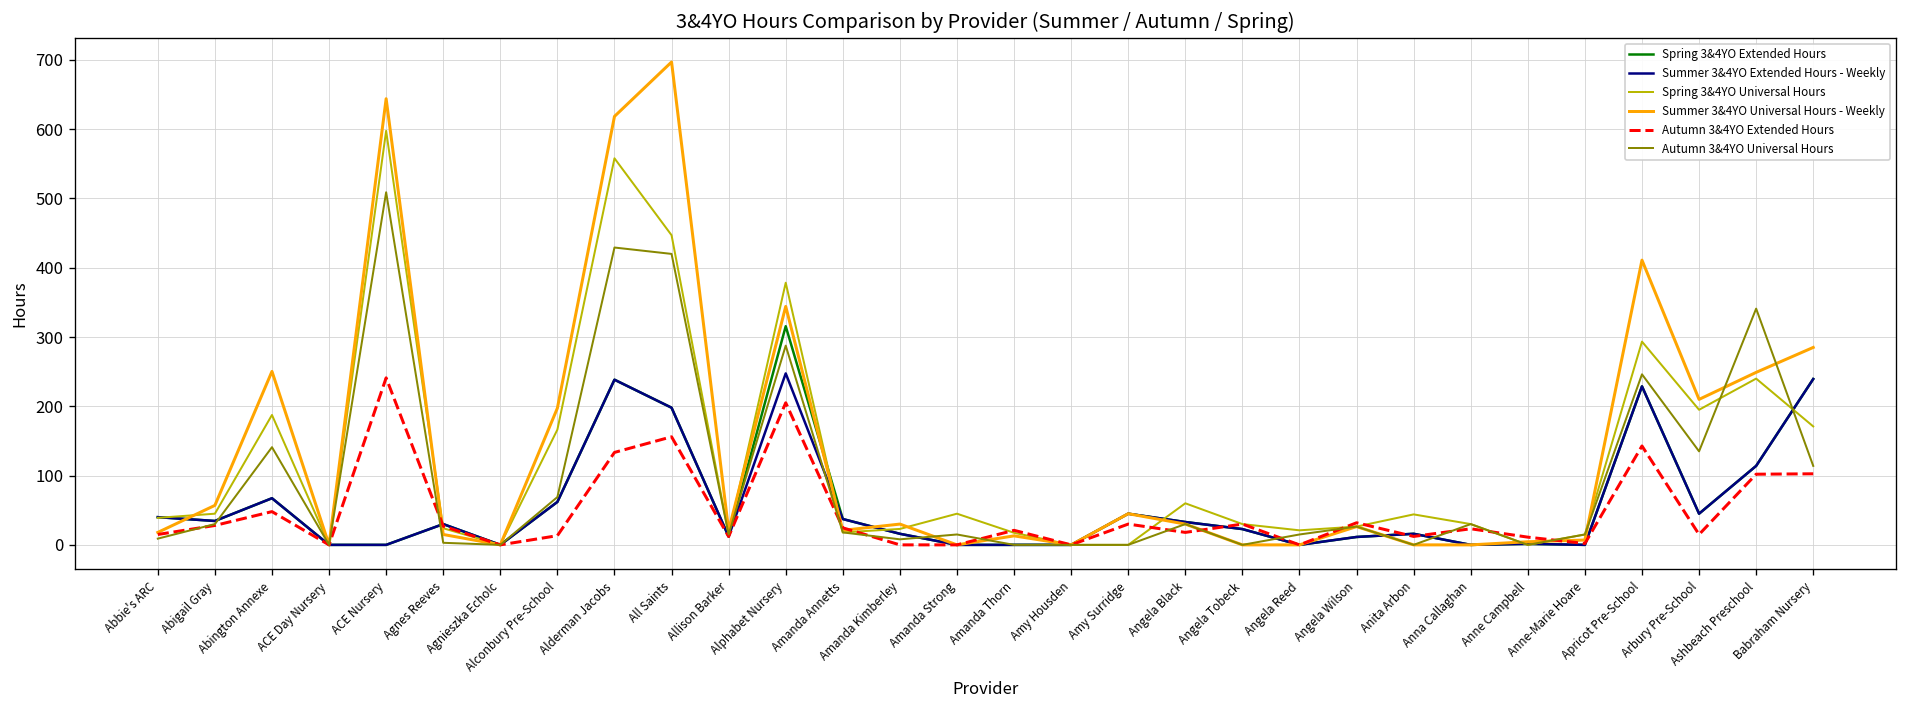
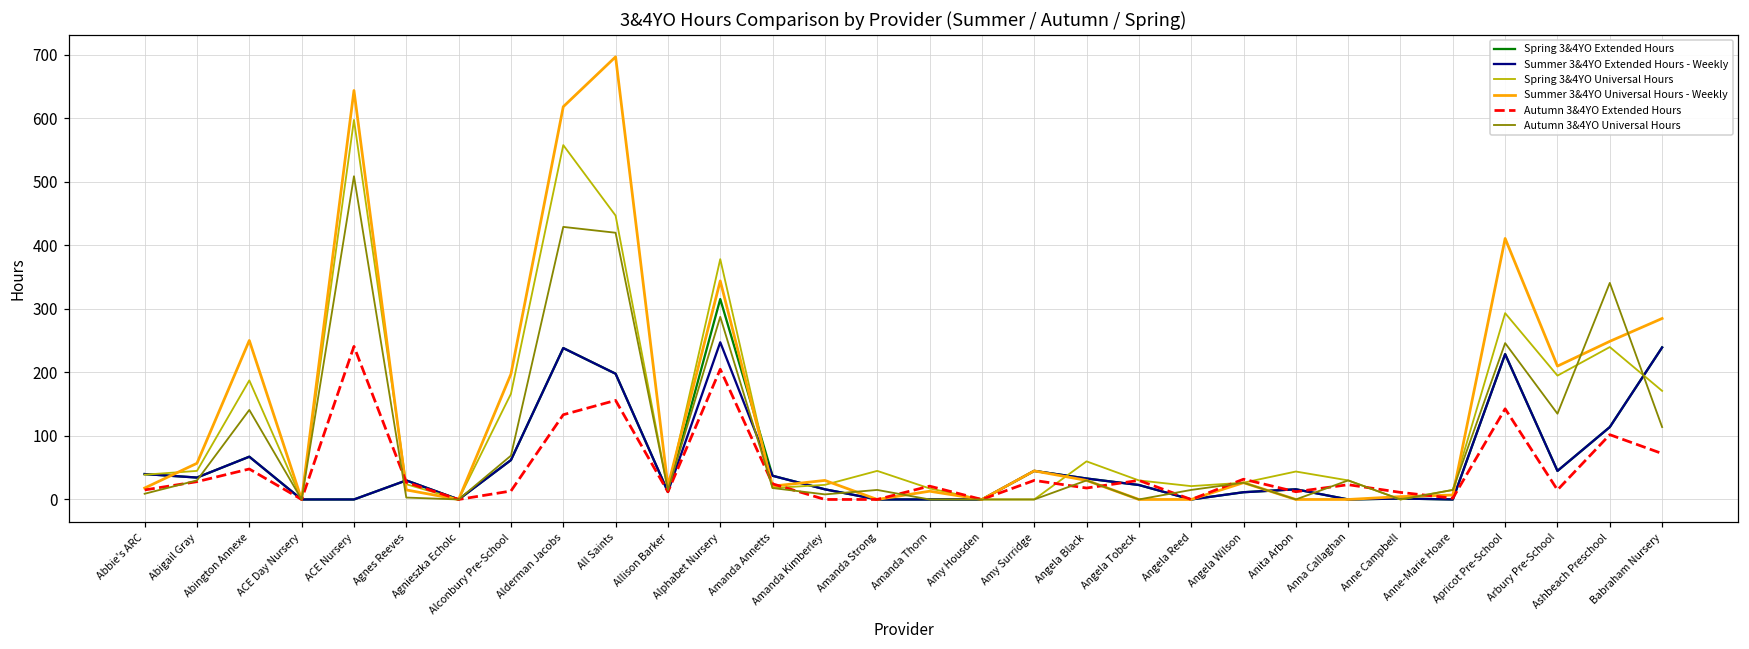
Autumn 3&4YO Extended Hours, Babraham Nursery: 100 -> 70
